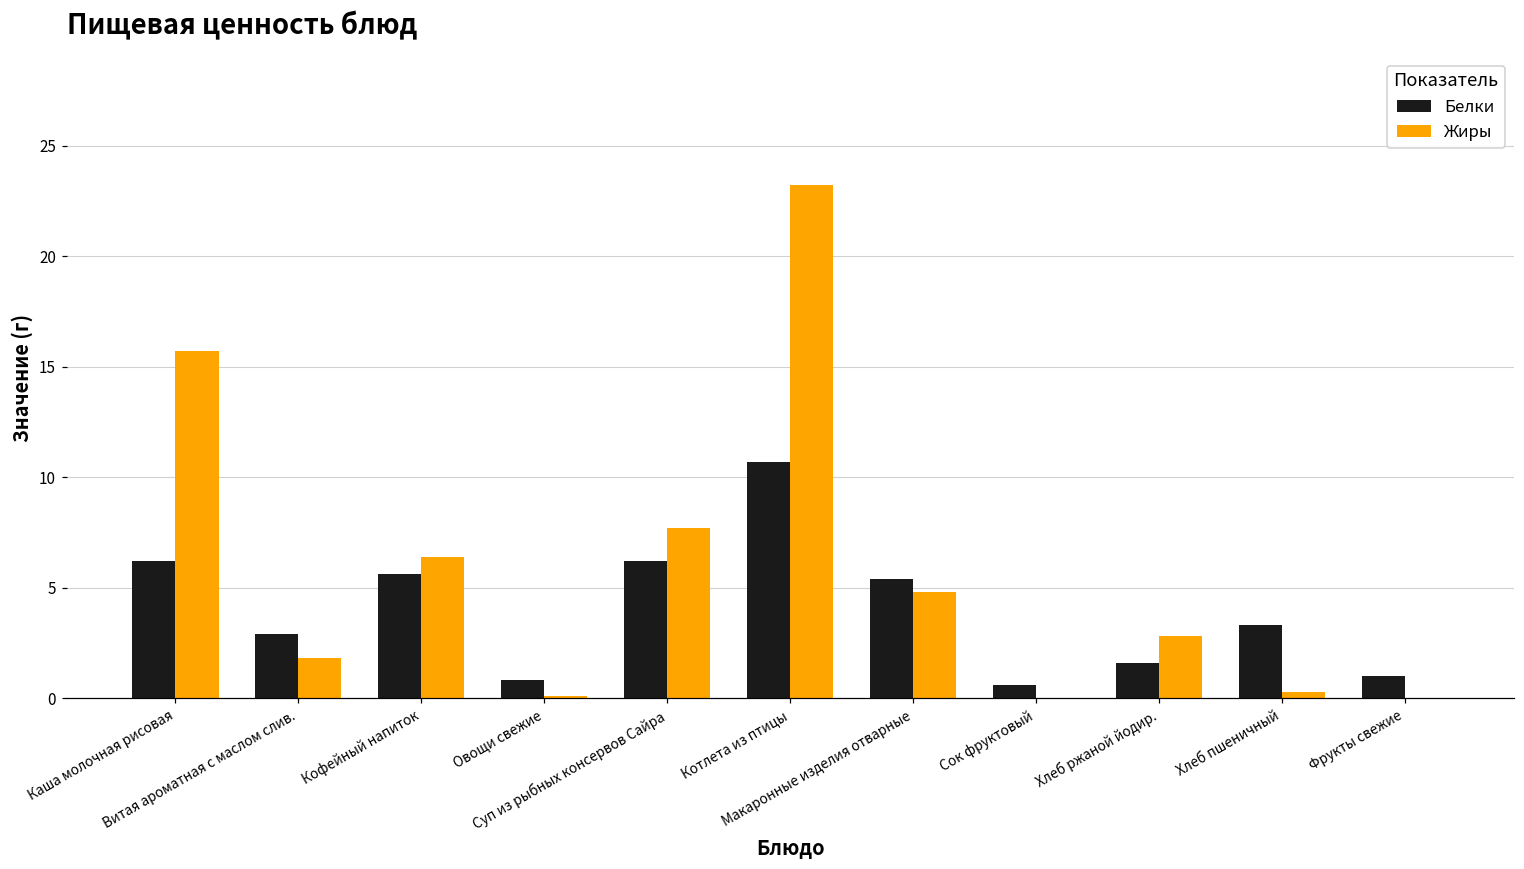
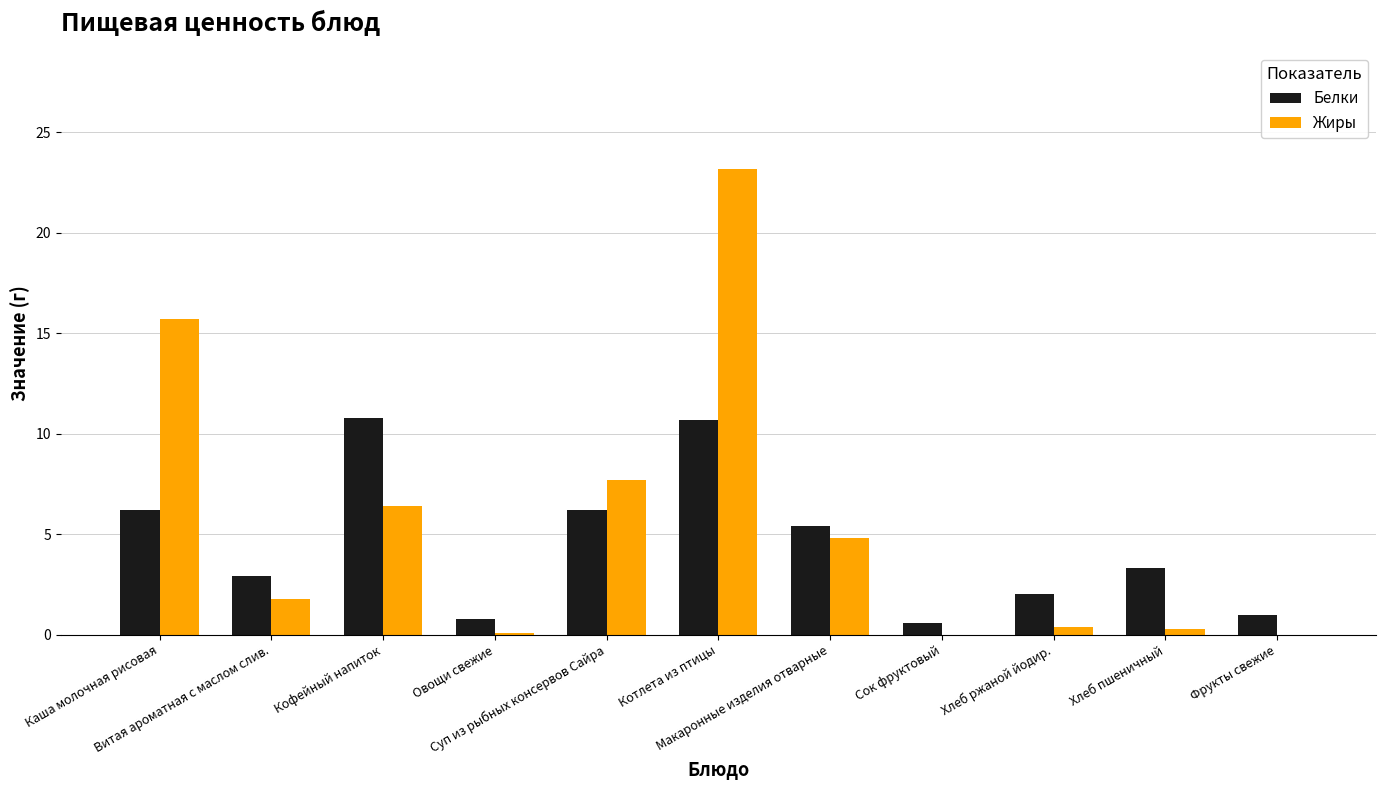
Белки, Кофейный напиток: 5.6 -> 10.8
Белки, Хлеб ржаной йодир.: 1.6 -> 2.0
Жиры, Хлеб ржаной йодир.: 2.8 -> 0.4
